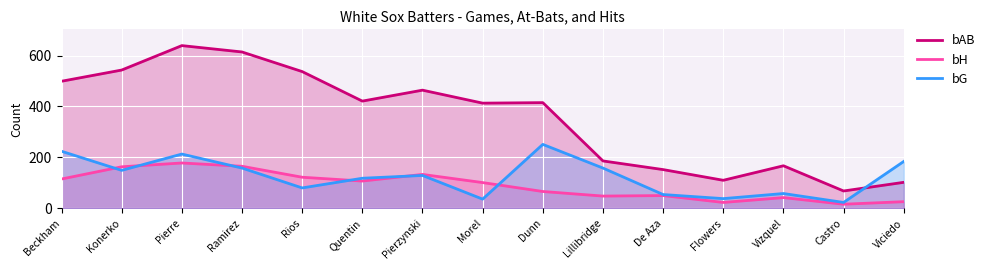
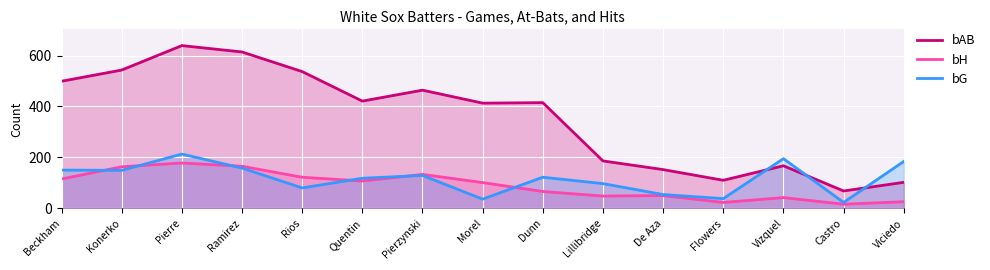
bG, Beckham: 220 -> 150
bG, Dunn: 250 -> 120
bG, Lillibridge: 160 -> 100
bG, Vizquel: 60 -> 200
